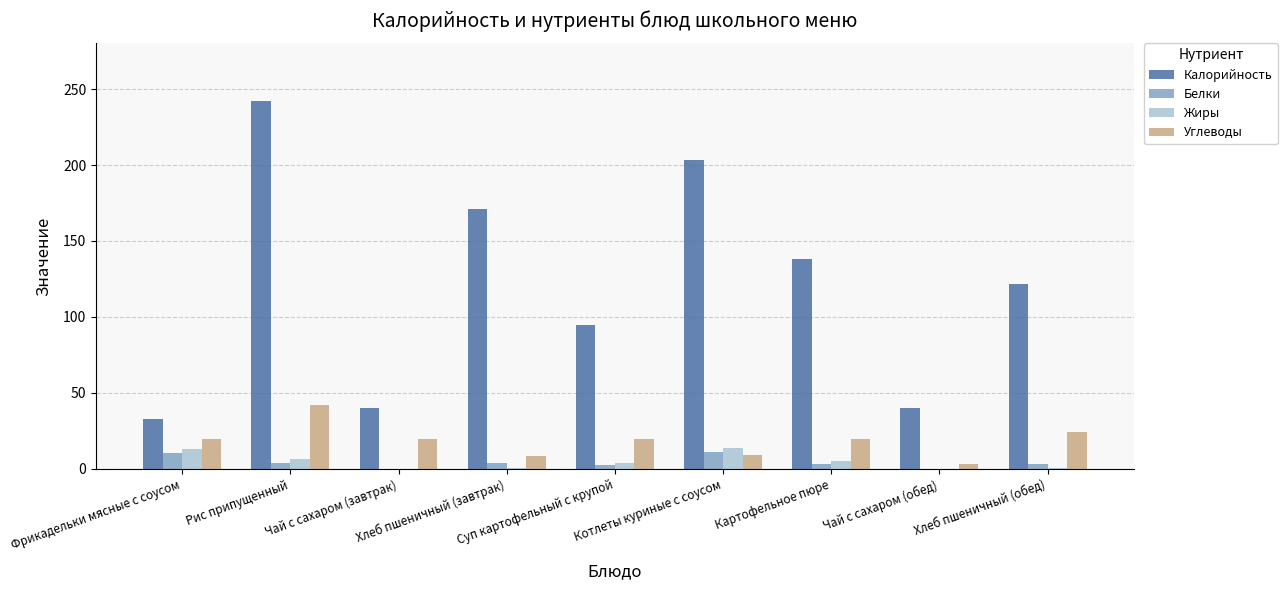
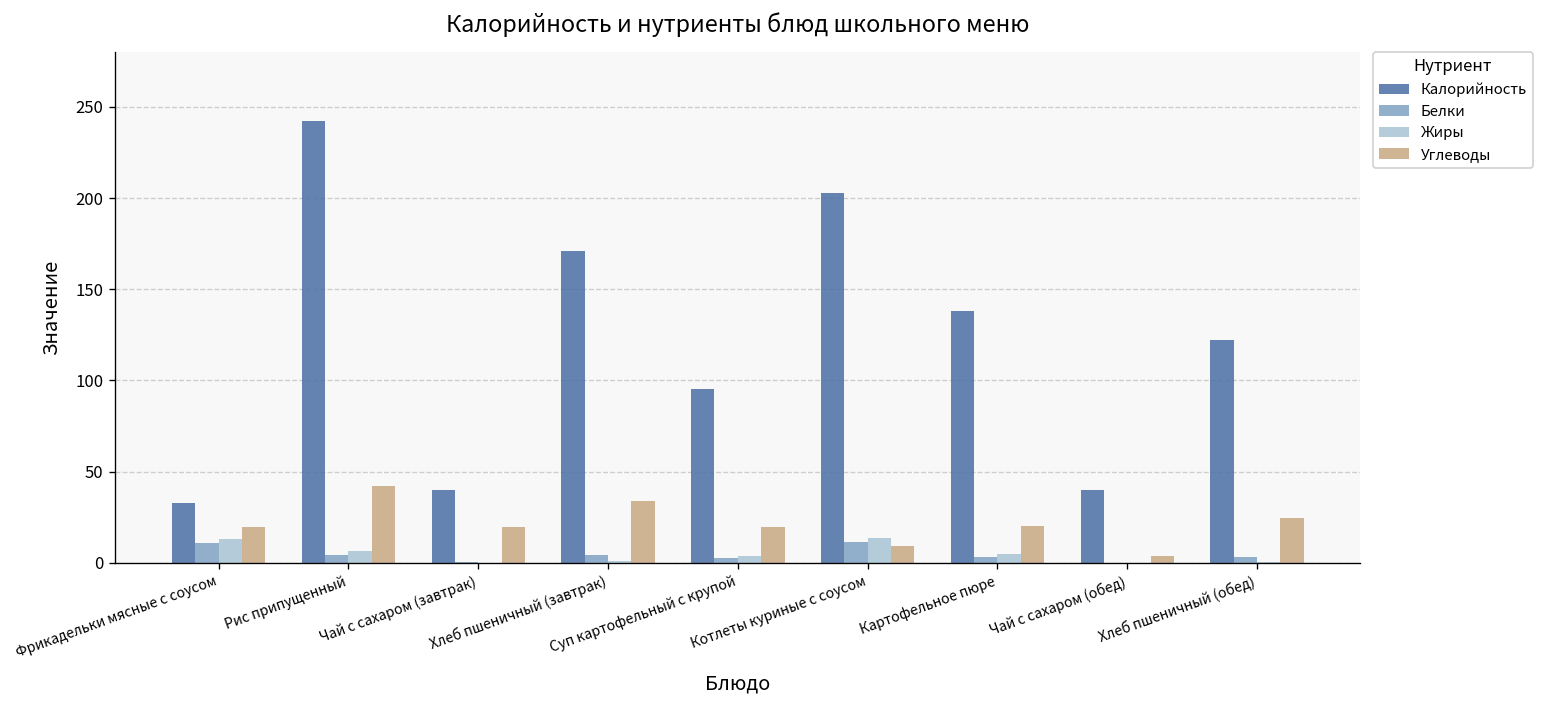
Углеводы, Хлеб пшеничный (завтрак): 9 -> 34
